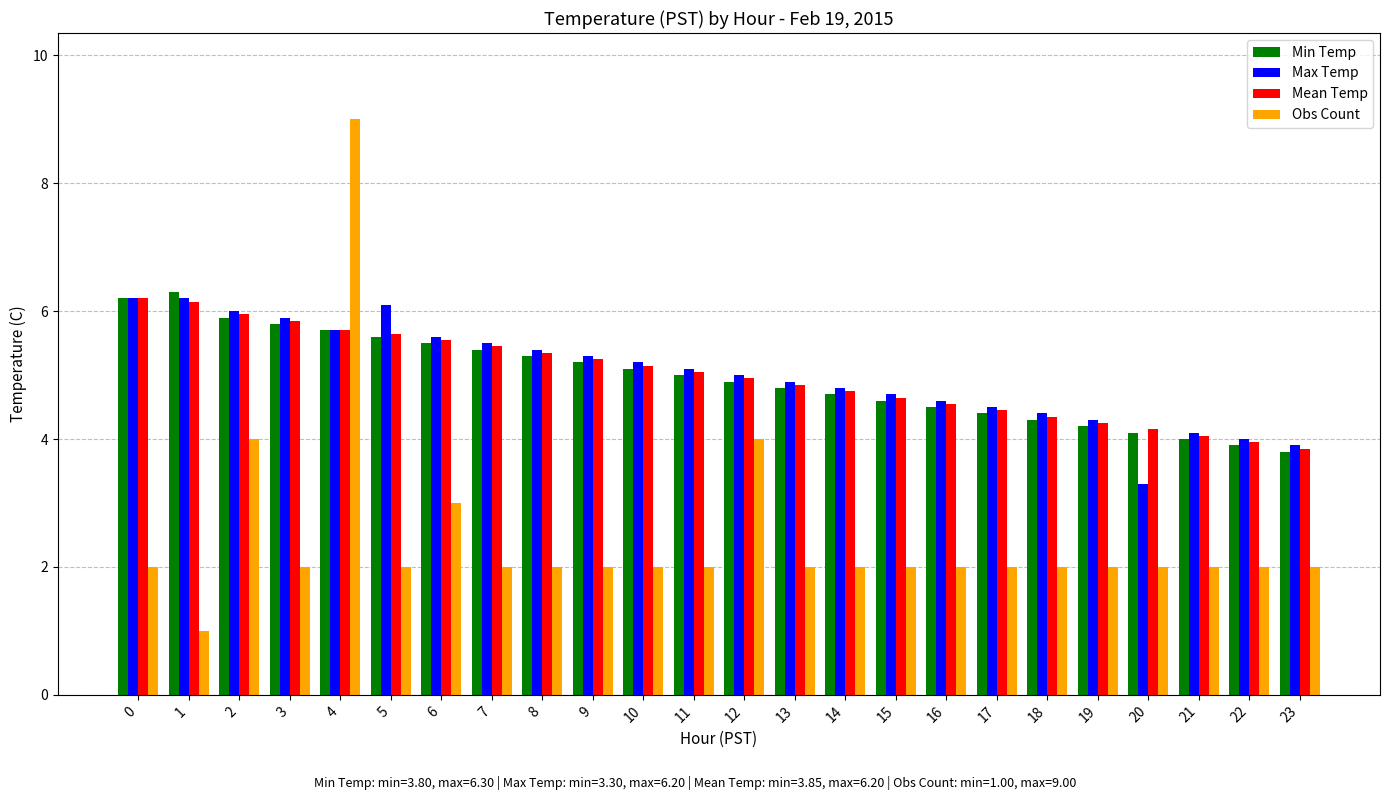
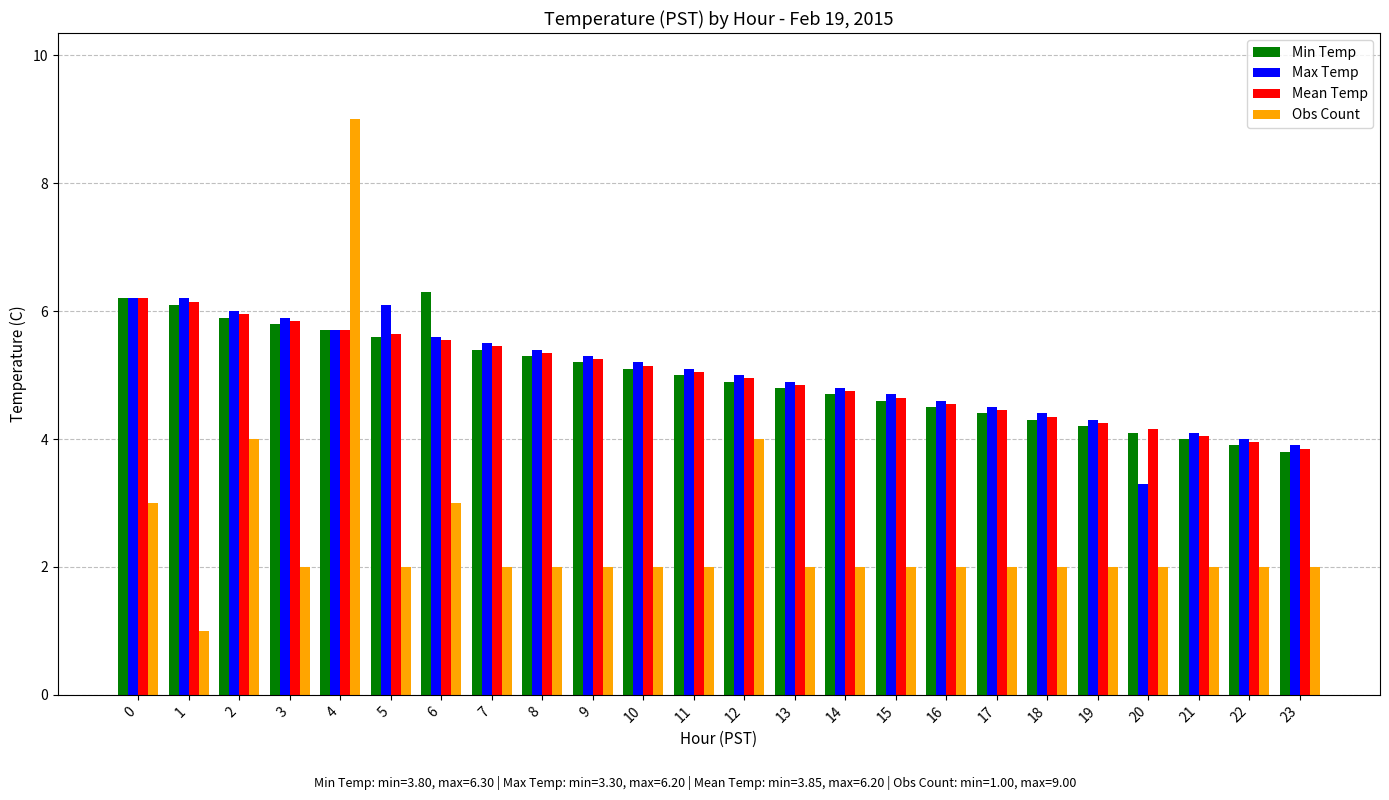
Obs Count, 0: 2 -> 3
Min Temp, 1: 6.3 -> 6.1
Min Temp, 6: 5.5 -> 6.3
